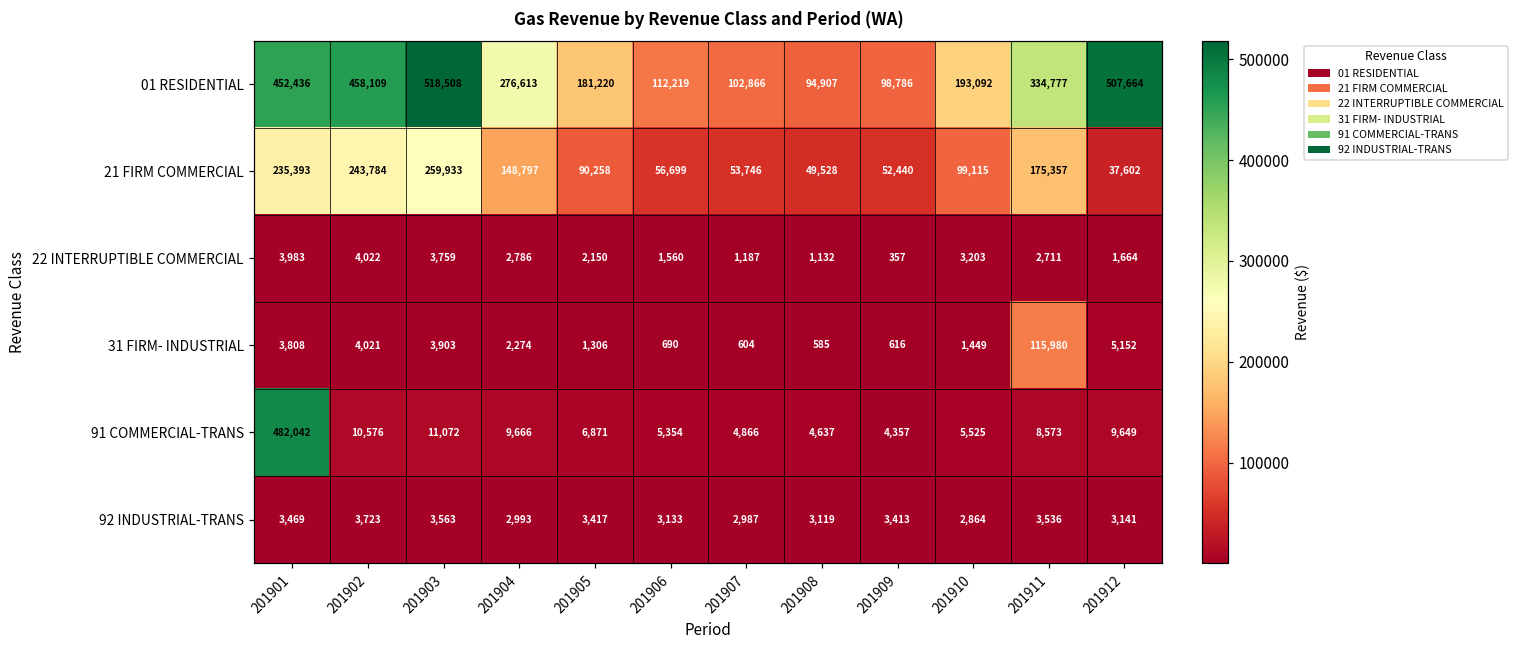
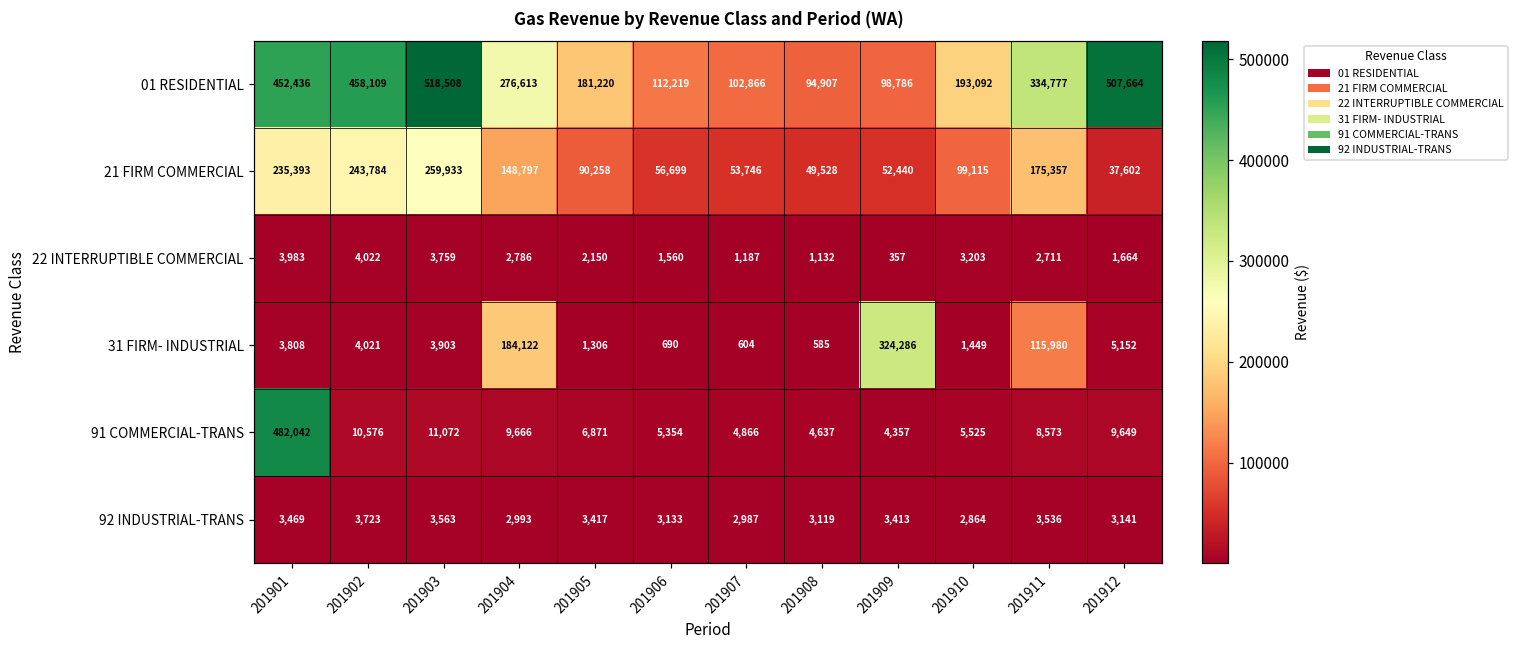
31 FIRM- INDUSTRIAL, 201904: 2,274 -> 184,122
31 FIRM- INDUSTRIAL, 201909: 616 -> 324,286
